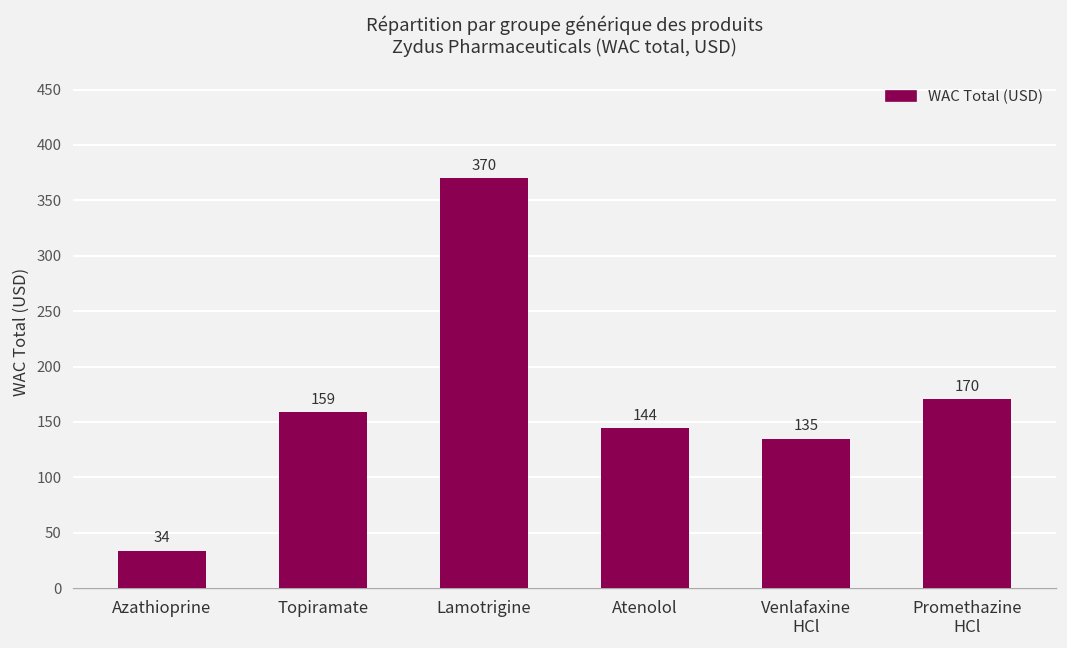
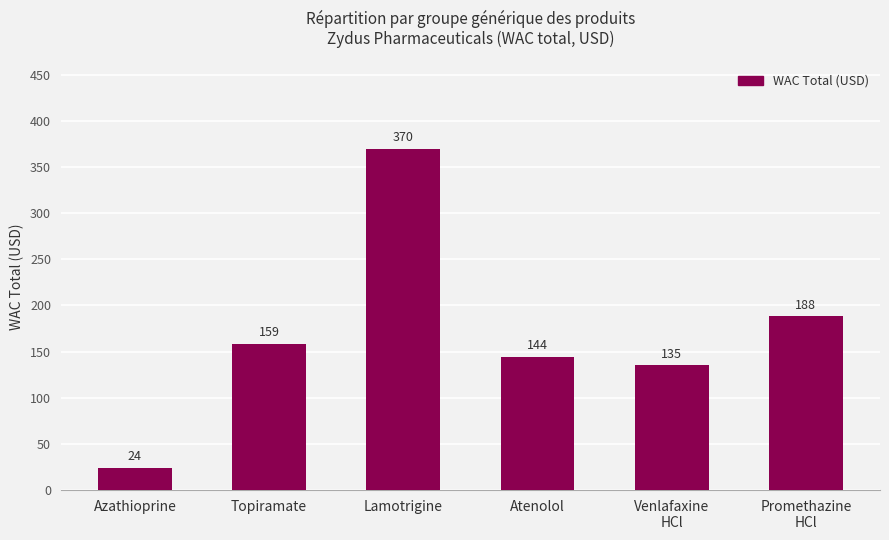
Azathioprine: 34 -> 24
Promethazine HCl: 170 -> 188
